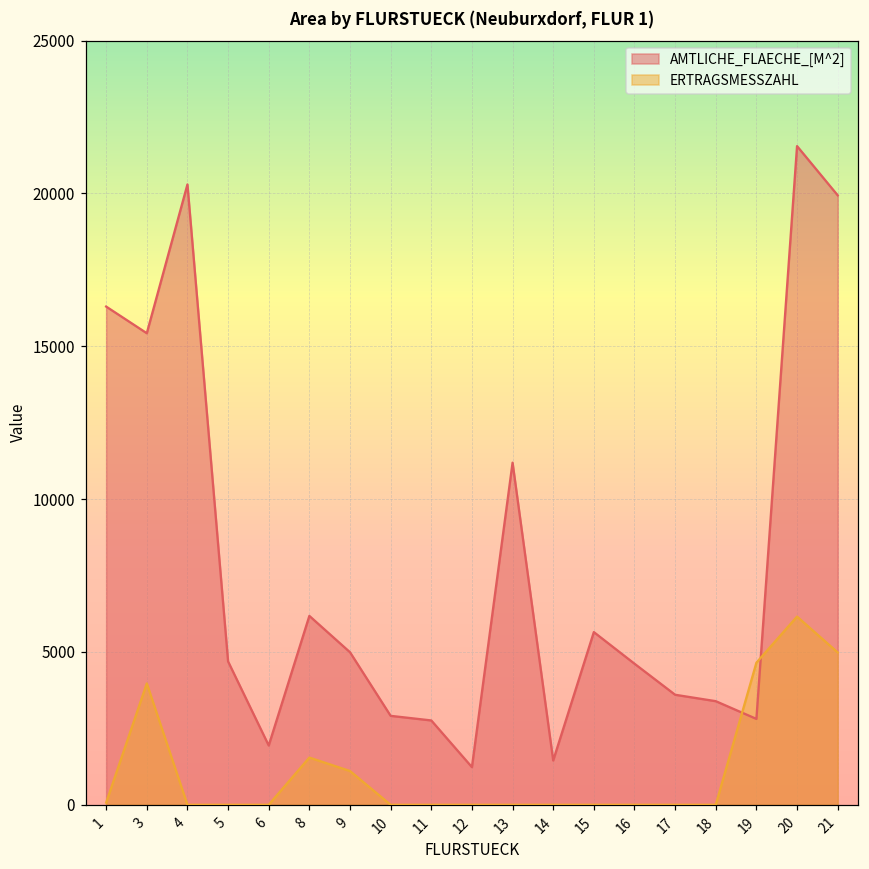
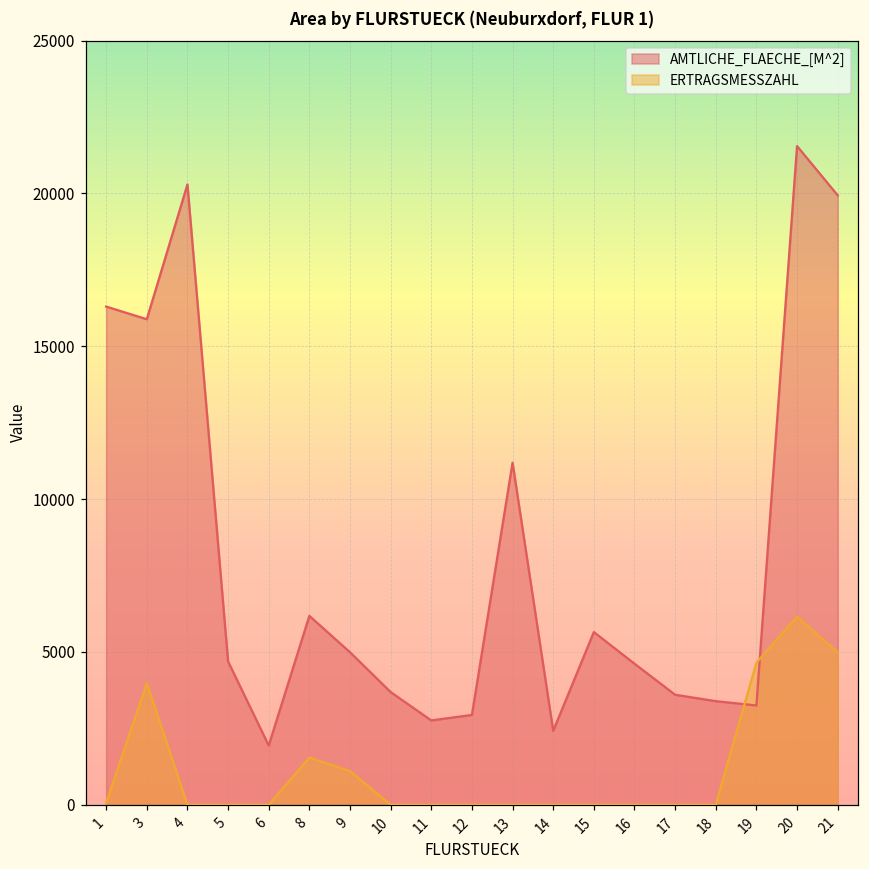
AMTLICHE_FLAECHE_[M^2], 3: 15400 -> 15900
AMTLICHE_FLAECHE_[M^2], 10: 2900 -> 3700
AMTLICHE_FLAECHE_[M^2], 12: 1200 -> 2900
AMTLICHE_FLAECHE_[M^2], 14: 1500 -> 2400
AMTLICHE_FLAECHE_[M^2], 19: 2800 -> 3300
